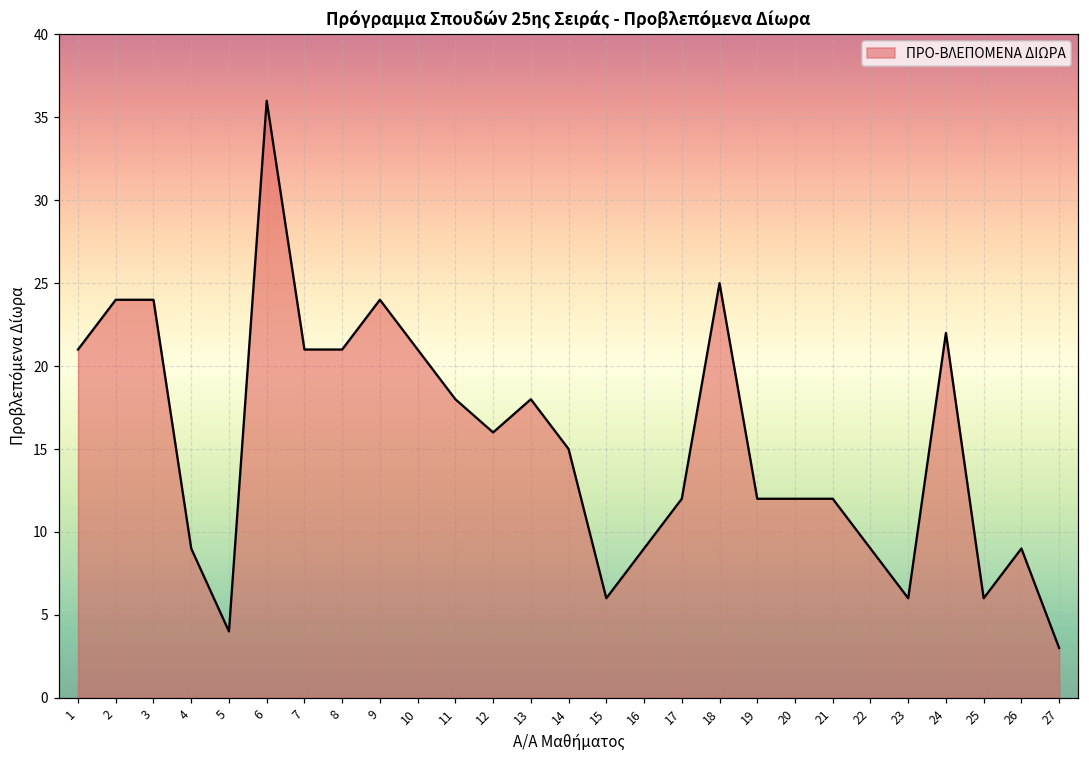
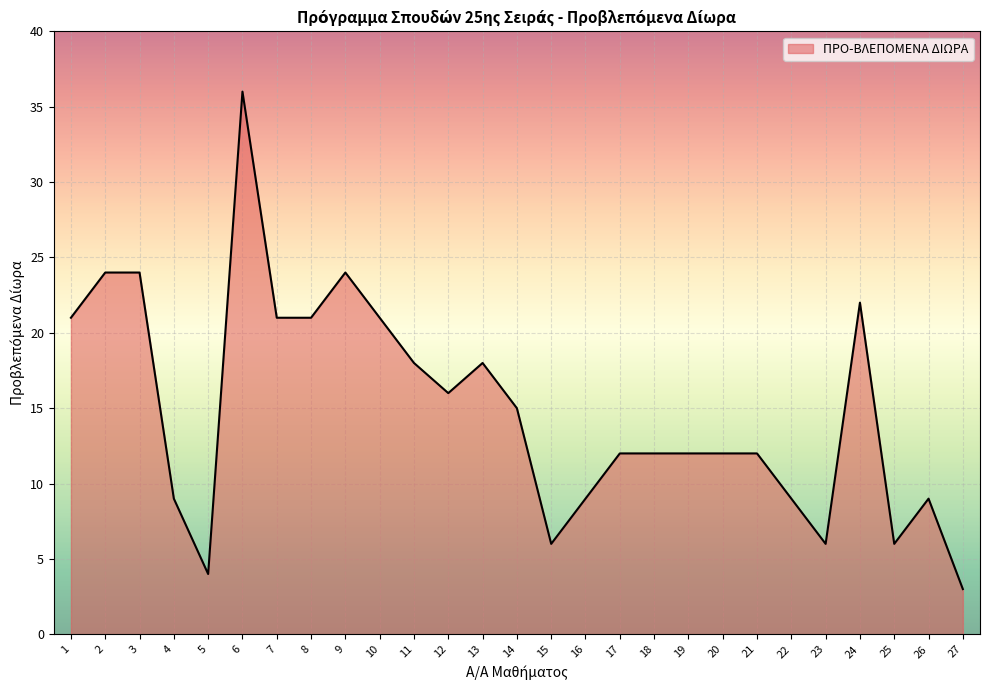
18: 25 -> 12
